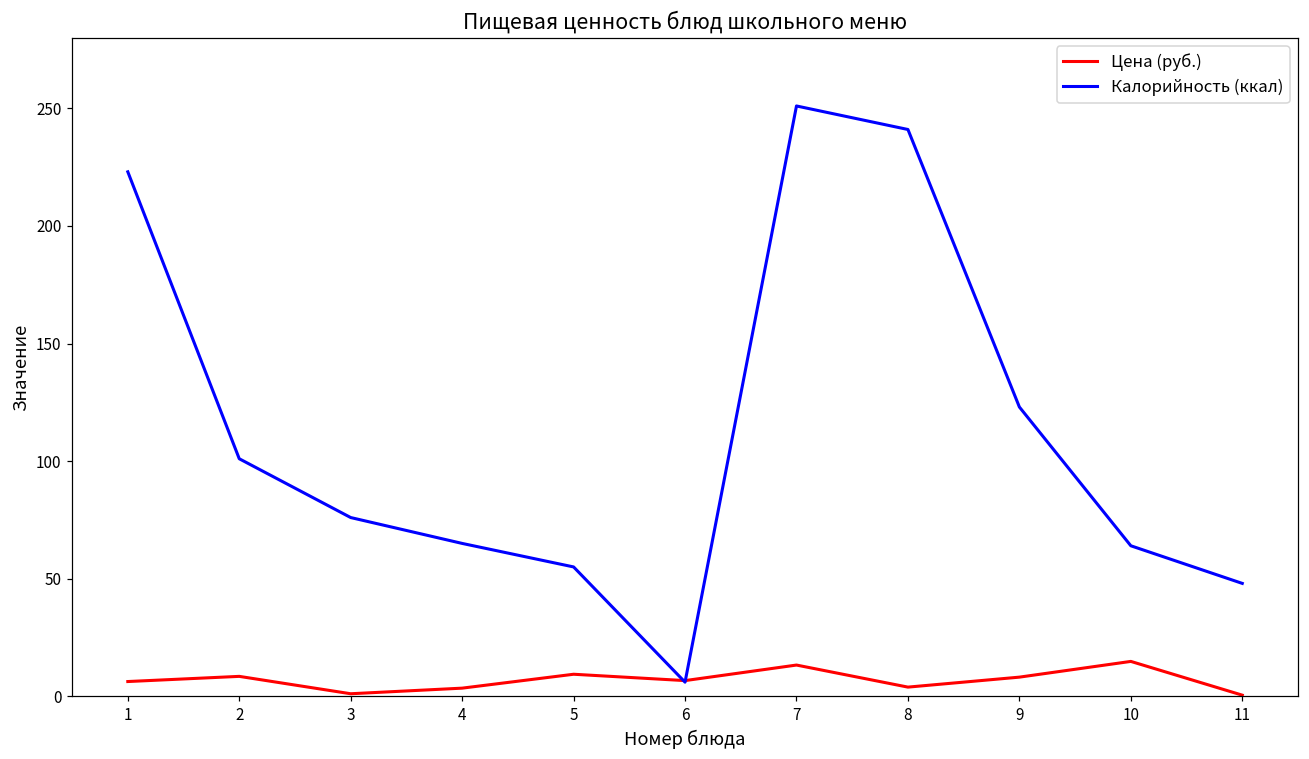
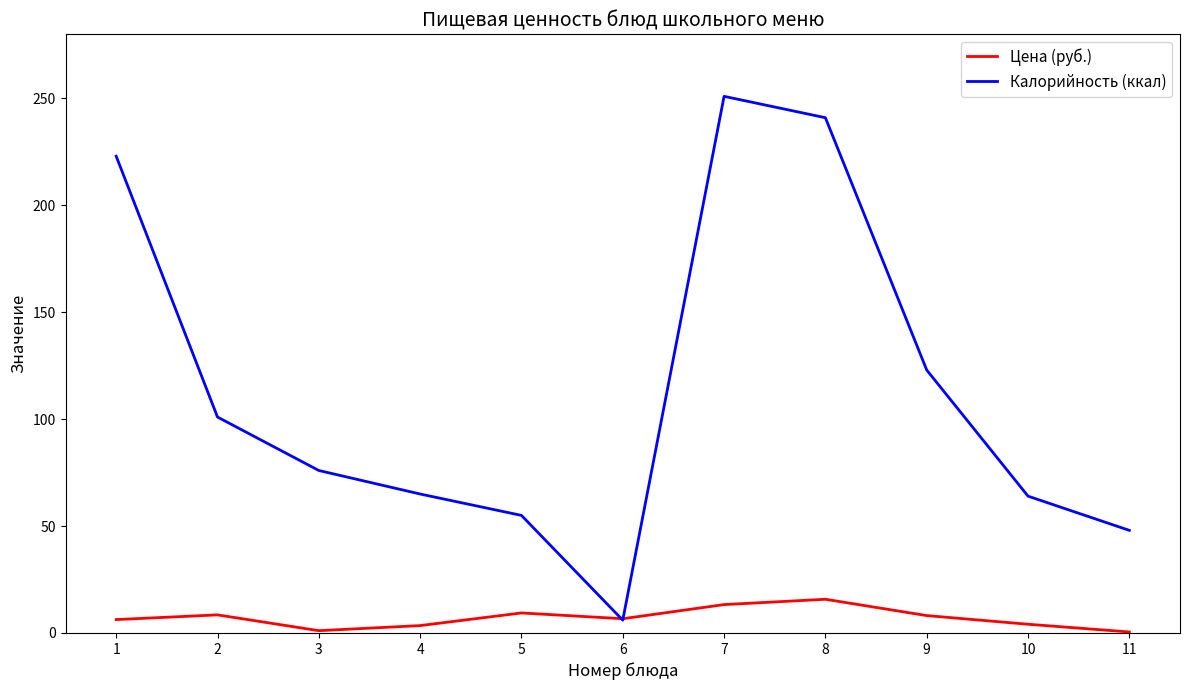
Цена (руб.), 8: 4 -> 16
Цена (руб.), 10: 15 -> 4
